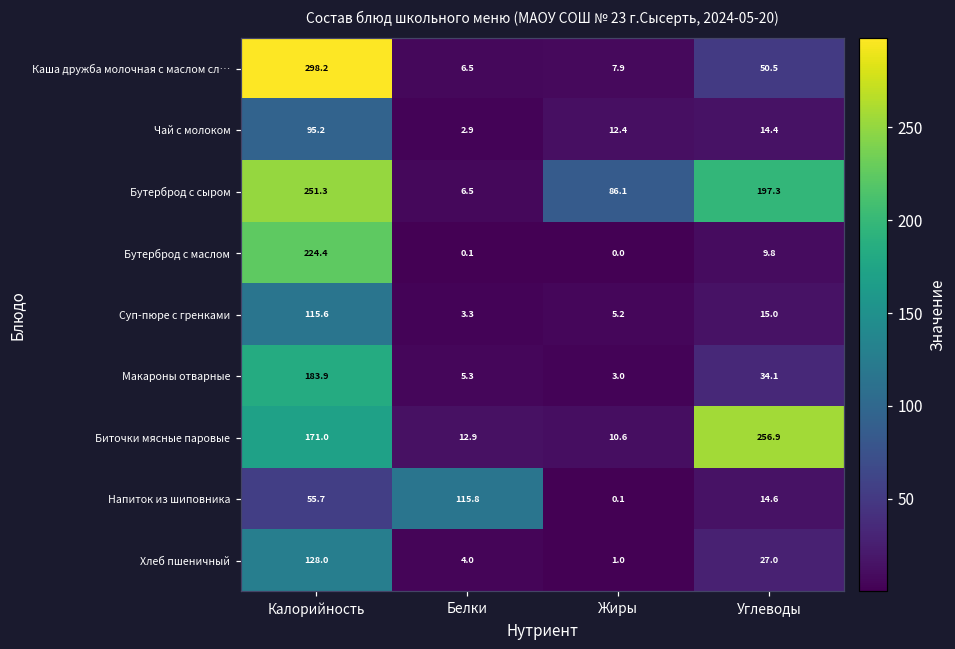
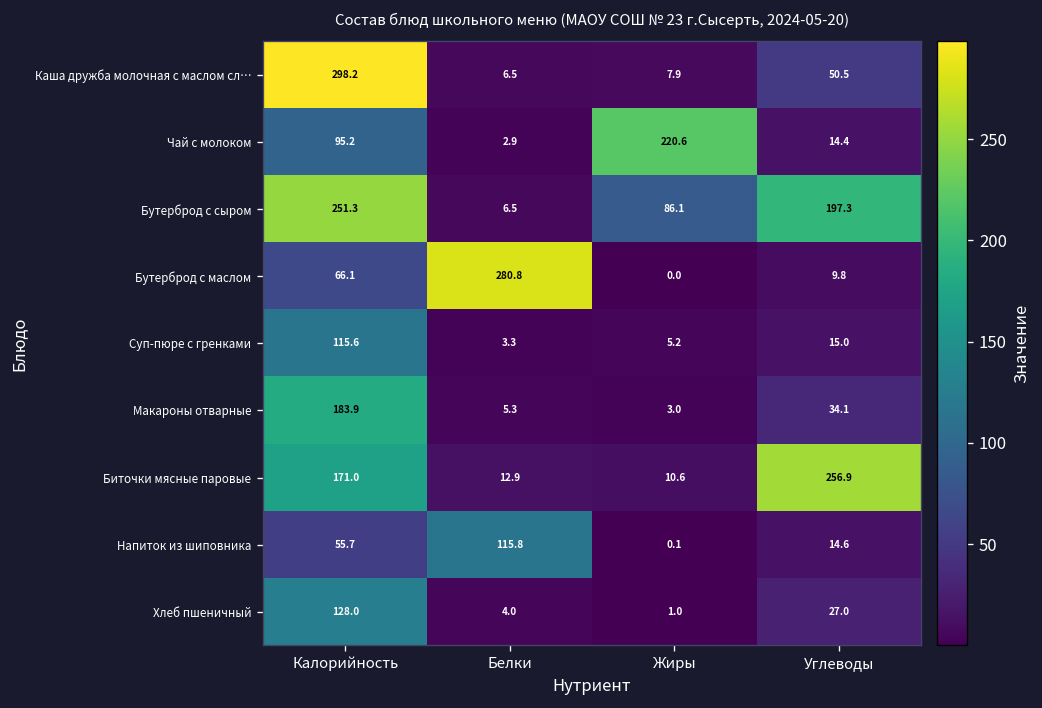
Чай с молоком, Жиры: 12.4 -> 220.6
Бутерброд с маслом, Калорийность: 224.4 -> 66.1
Бутерброд с маслом, Белки: 0.1 -> 280.8
